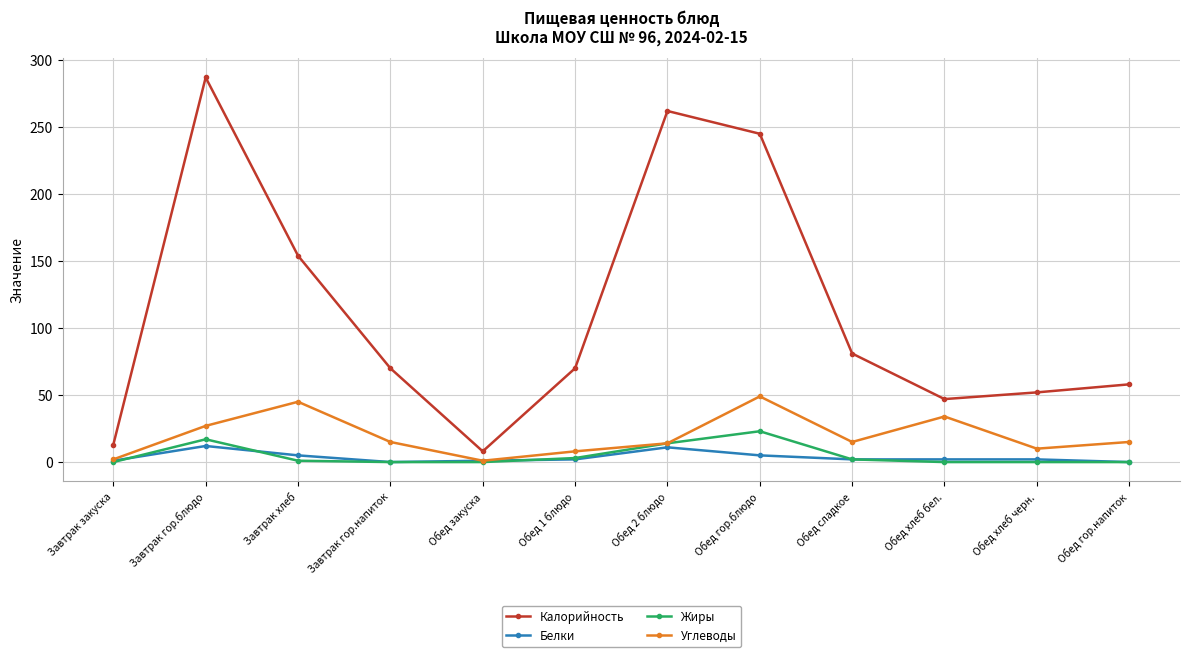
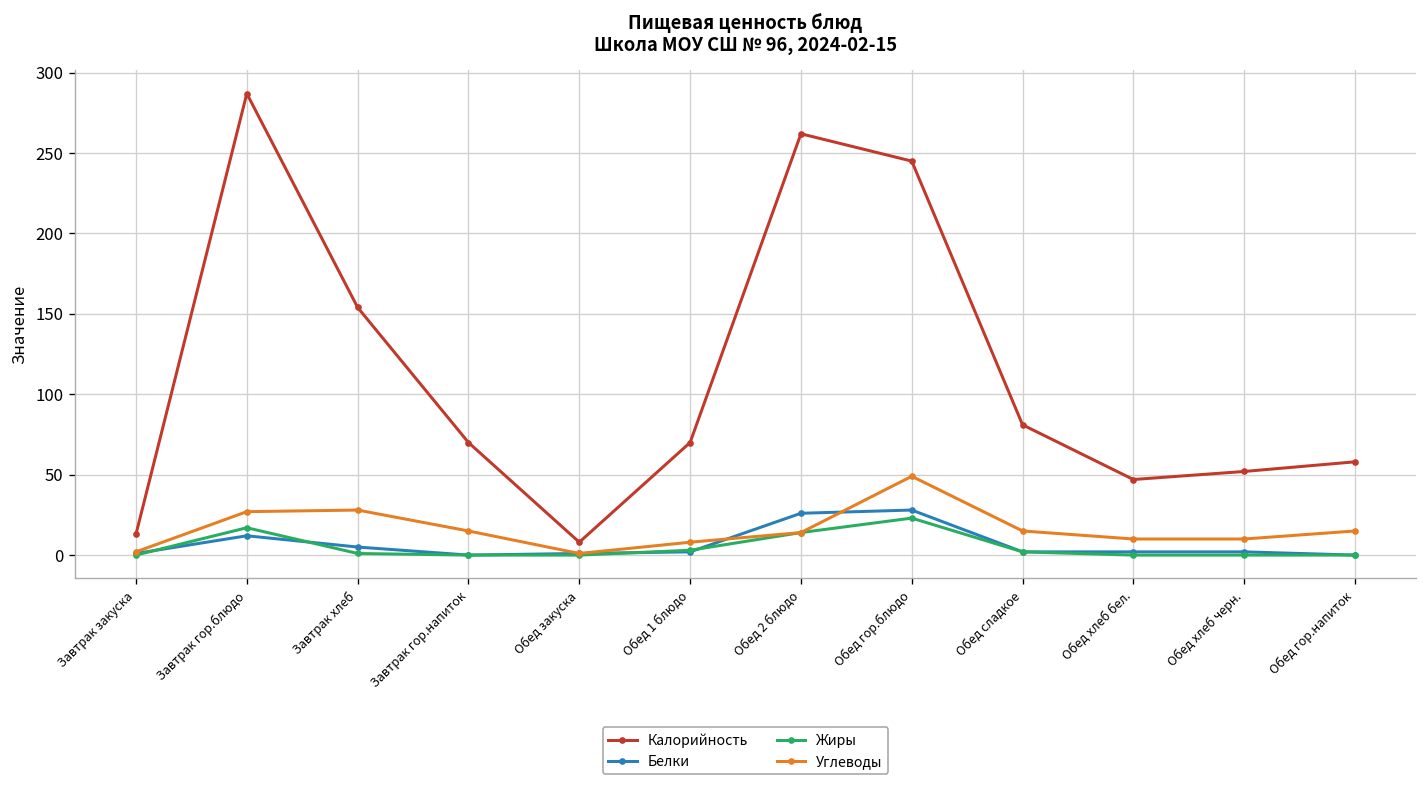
Углеводы, Завтрак хлеб: 45 -> 28
Белки, Обед 2 блюдо: 11 -> 26
Белки, Обед гор.блюдо: 5 -> 28
Углеводы, Обед хлеб бел.: 34 -> 10
